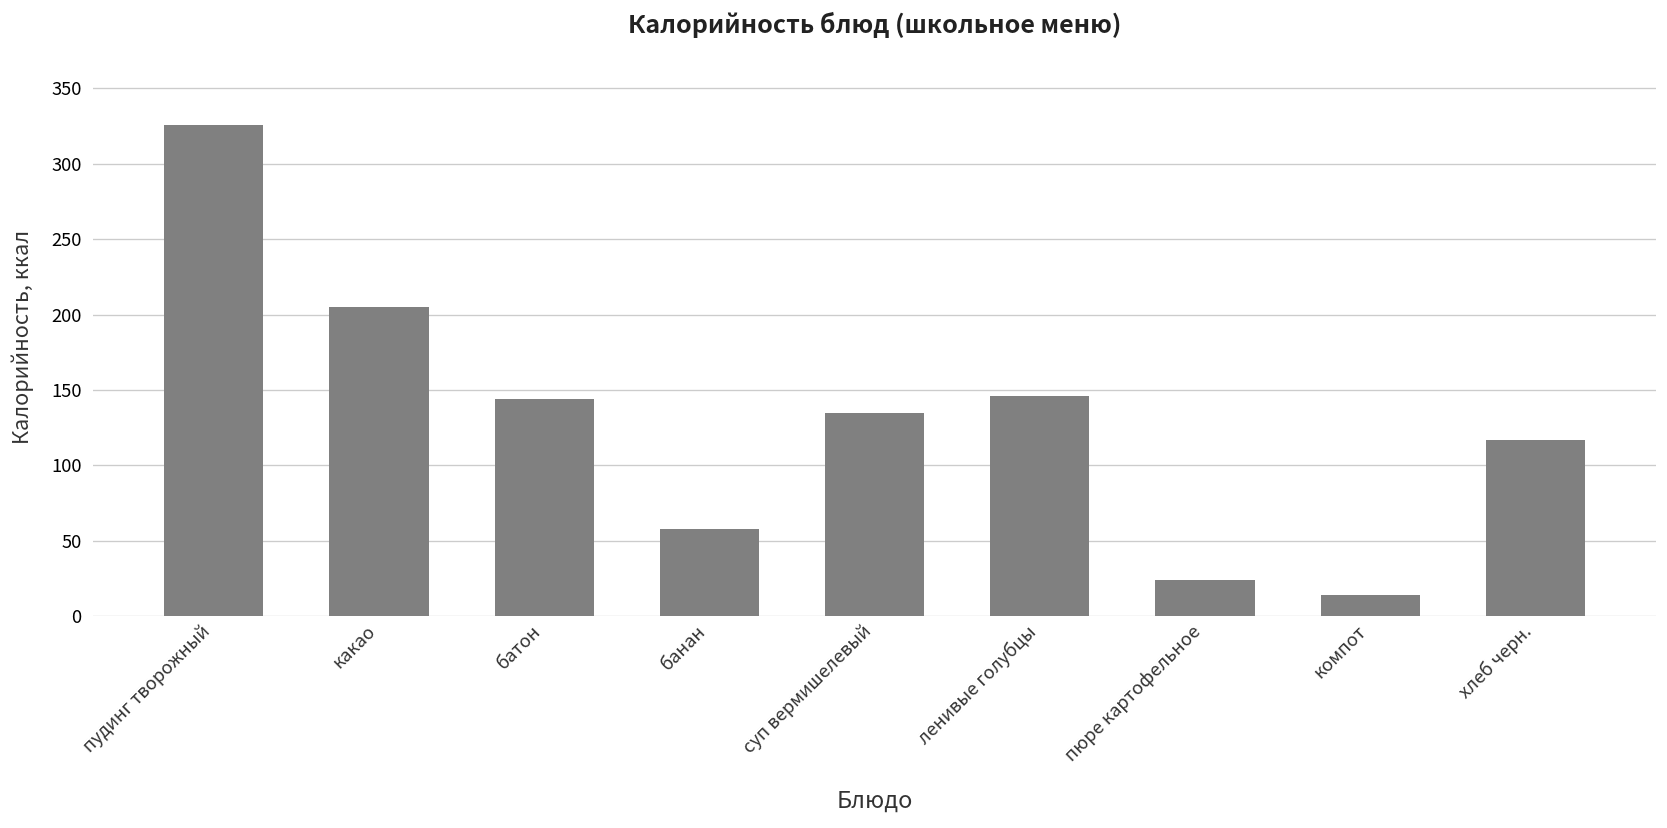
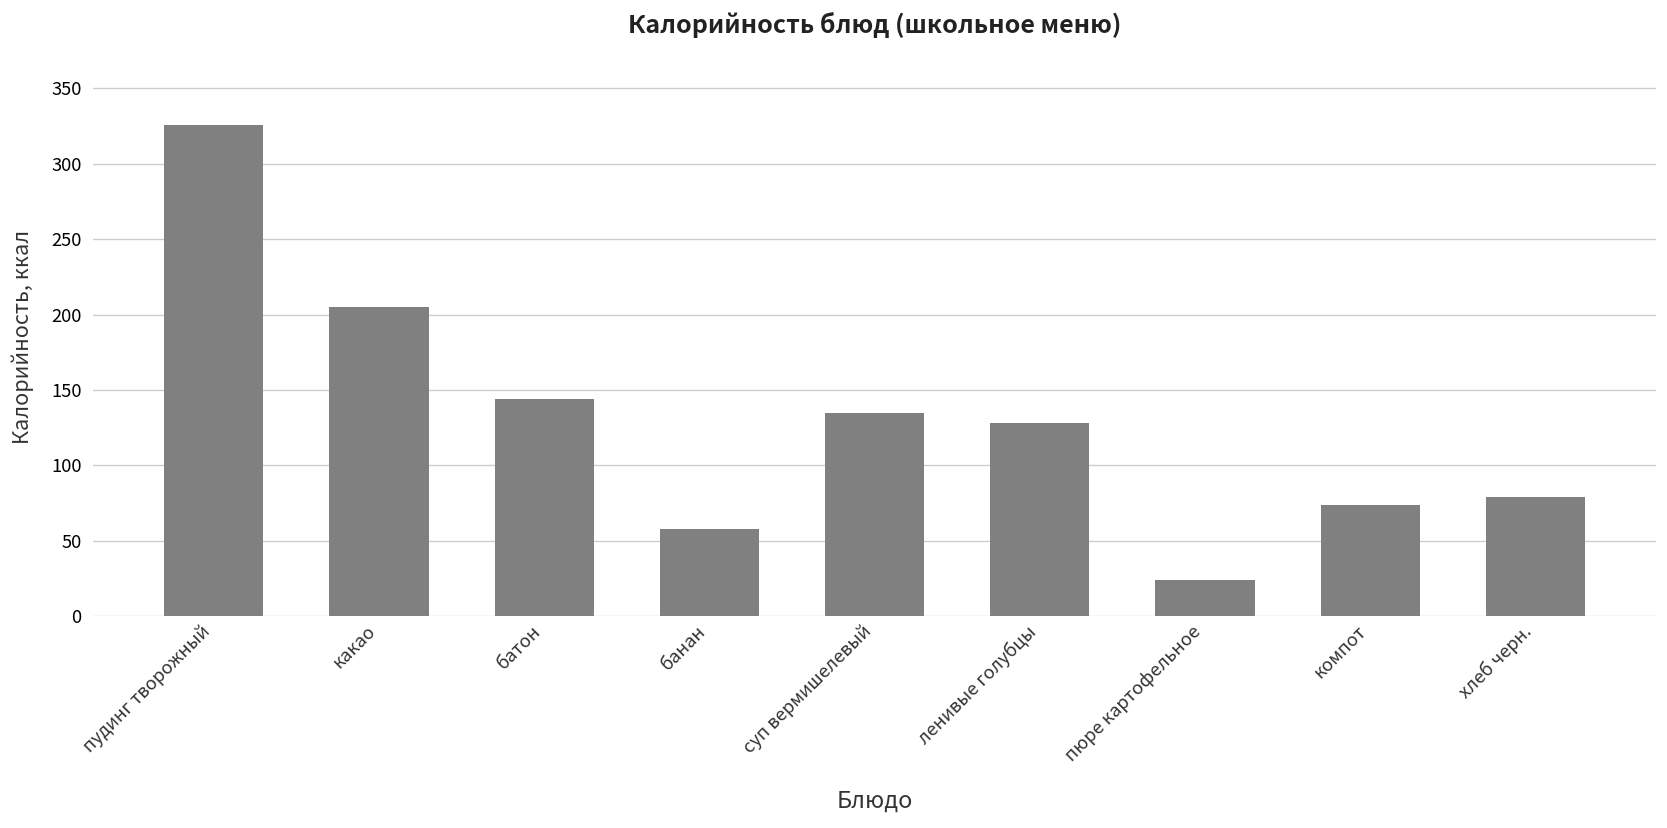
ленивые голубцы: 146 -> 128
компот: 14 -> 74
хлеб черн.: 117 -> 79
